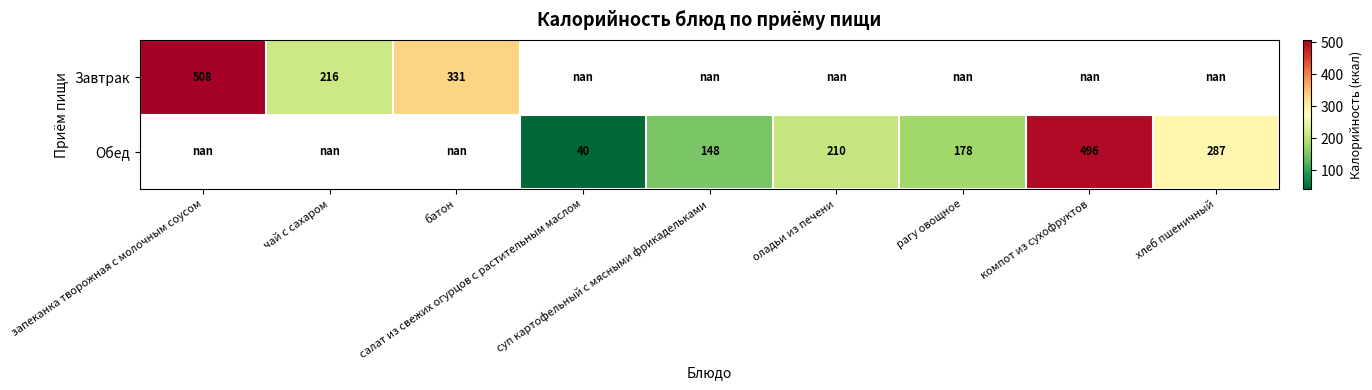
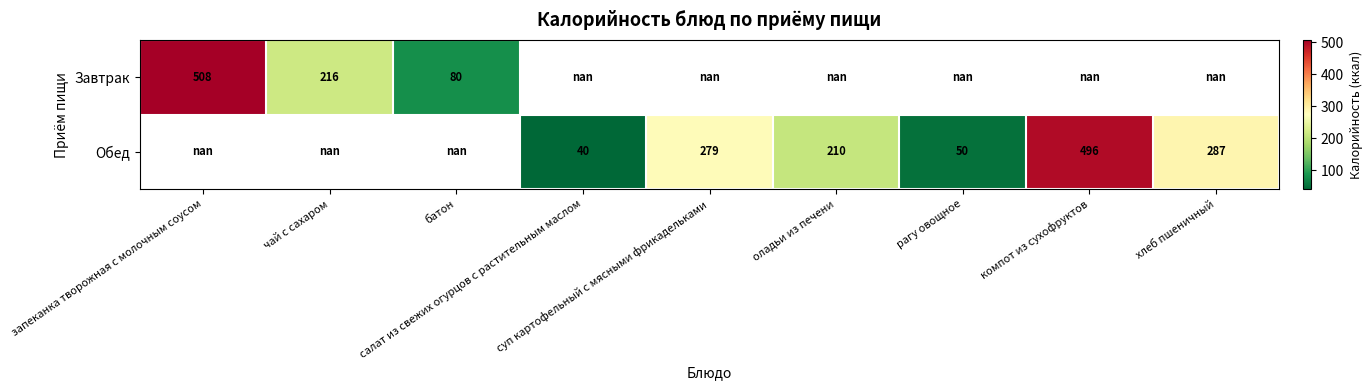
Завтрак, батон: 331 -> 80
Обед, суп картофельный с мясными фрикадельками: 148 -> 279
Обед, рагу овощное: 178 -> 50
